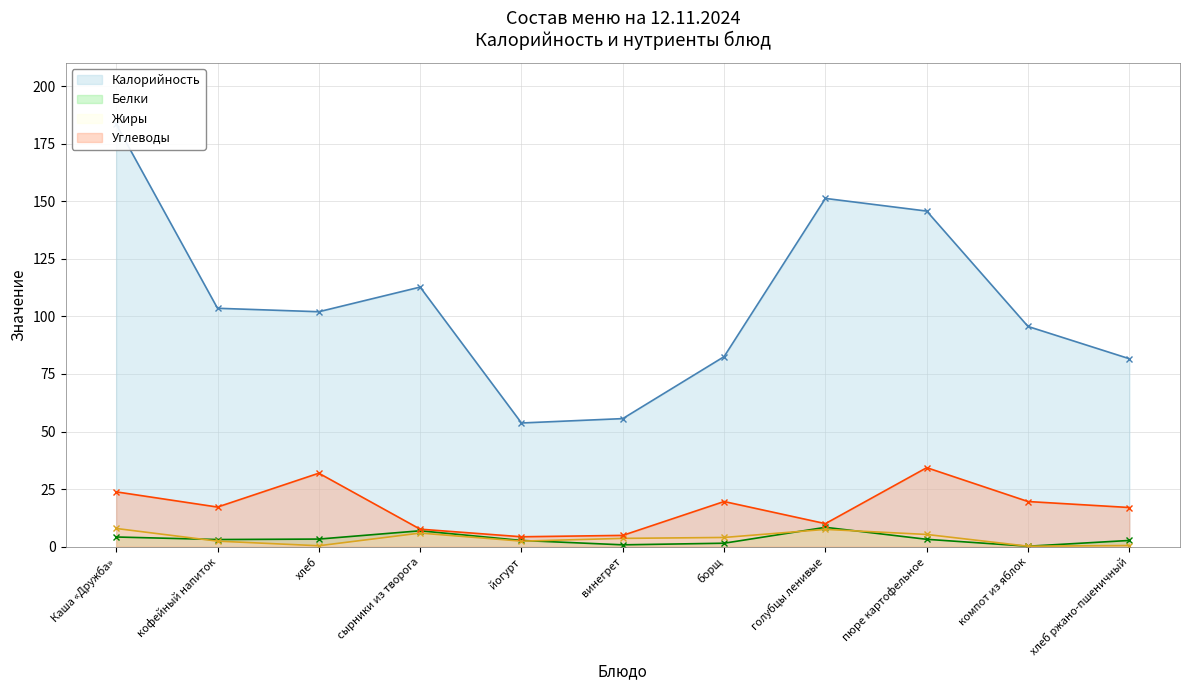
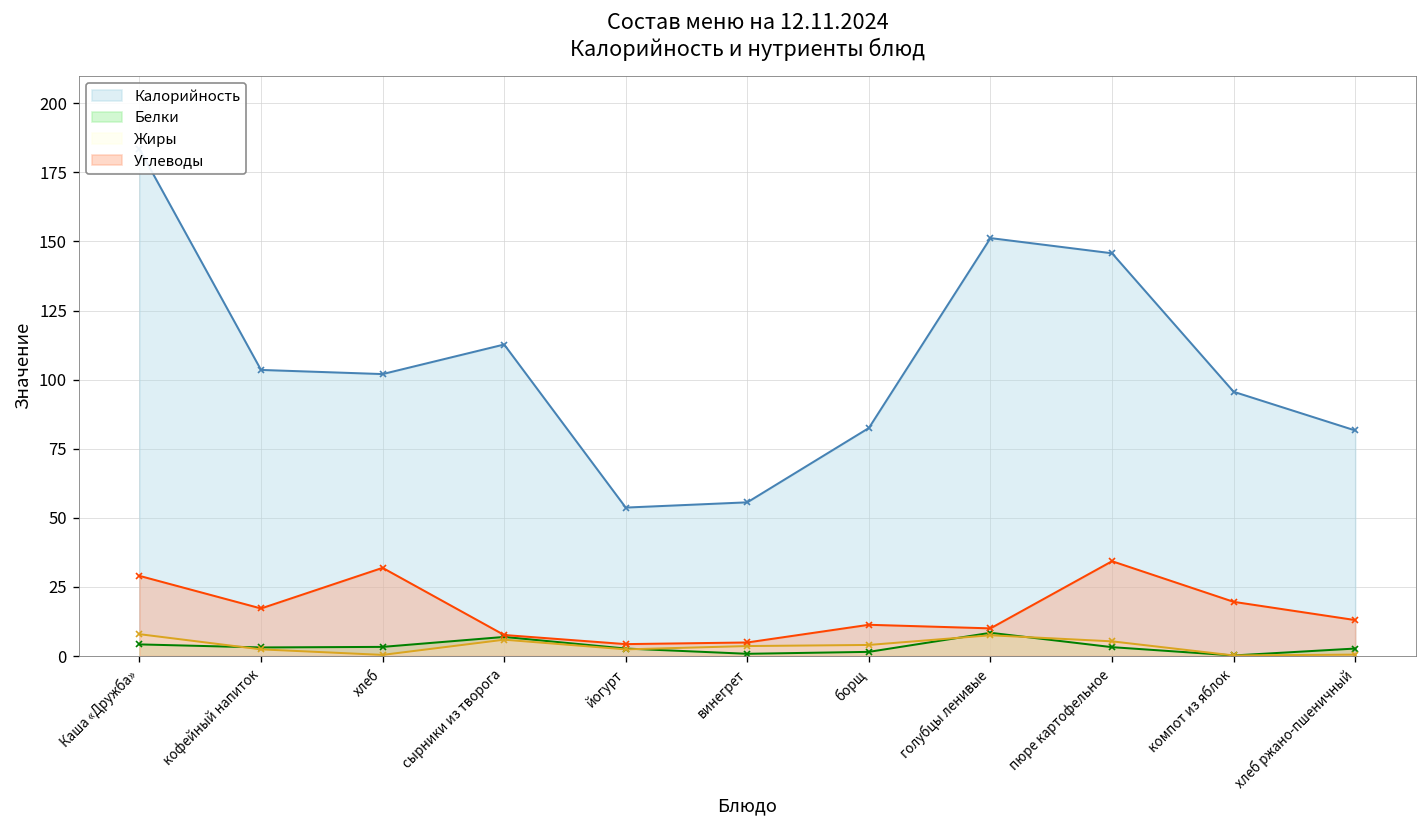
Углеводы, Каша «Дружба»: 24 -> 29
Углеводы, борщ: 20 -> 11
Углеводы, хлеб ржано-пшеничный: 17 -> 13
